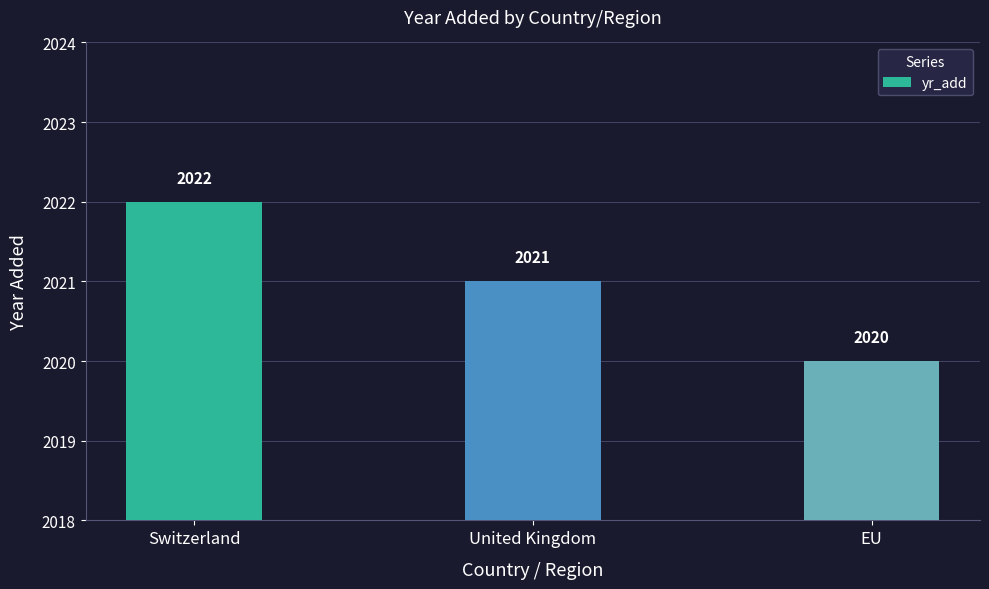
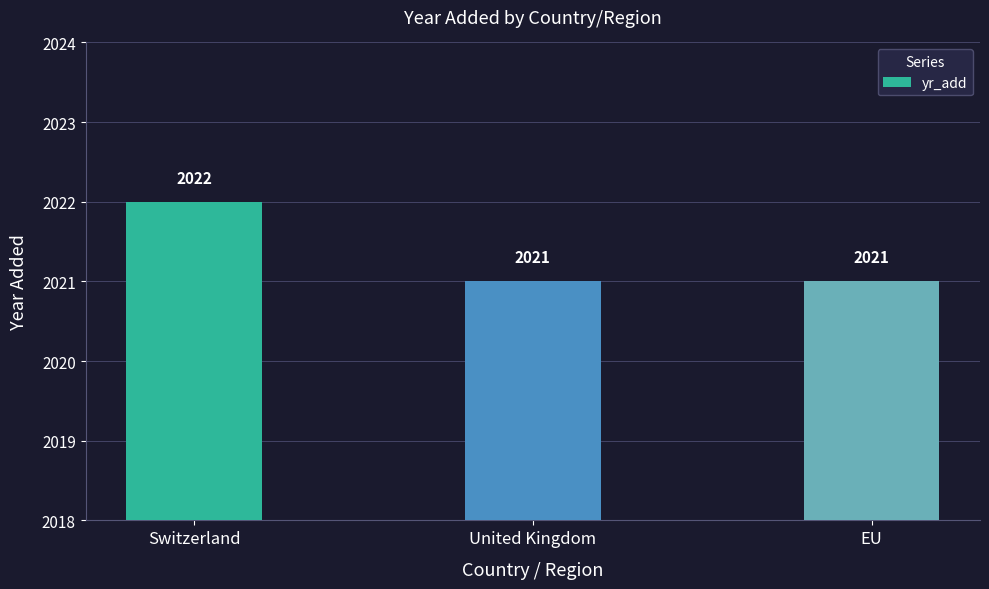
EU: 2020 -> 2021
